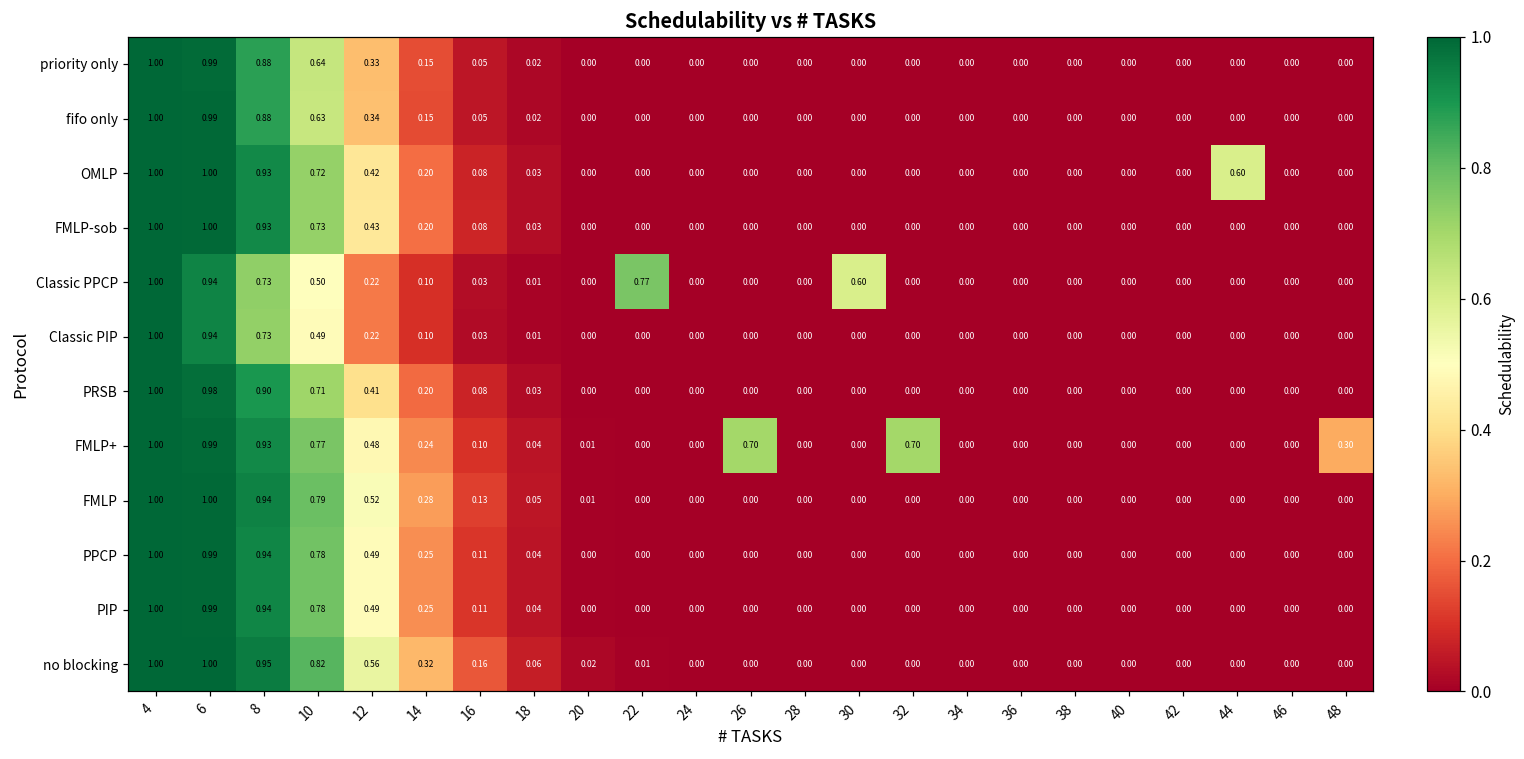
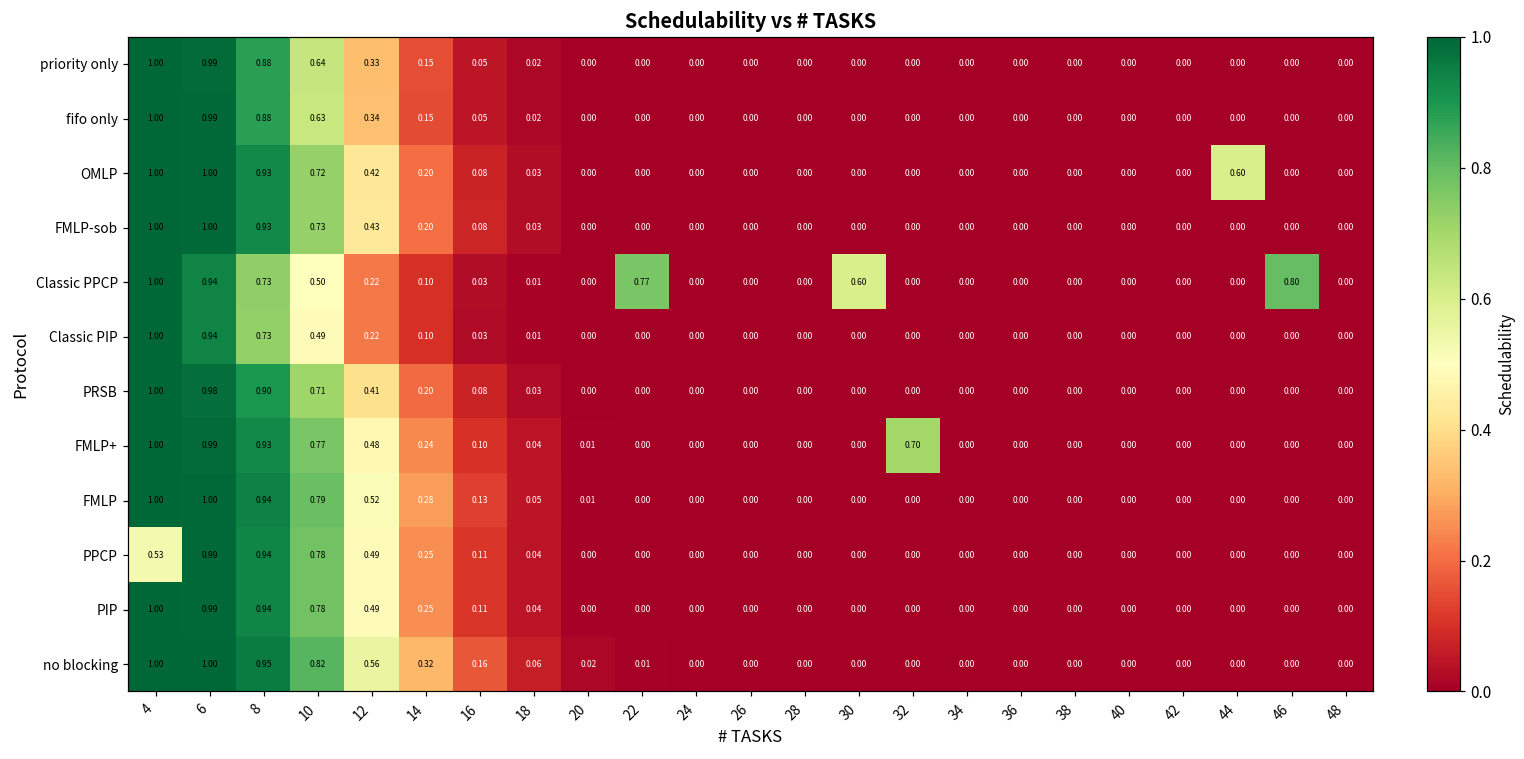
Classic PPCP, 46: 0.00 -> 0.80
FMLP+, 26: 0.70 -> 0.00
FMLP+, 48: 0.30 -> 0.00
PPCP, 4: 1.00 -> 0.53
